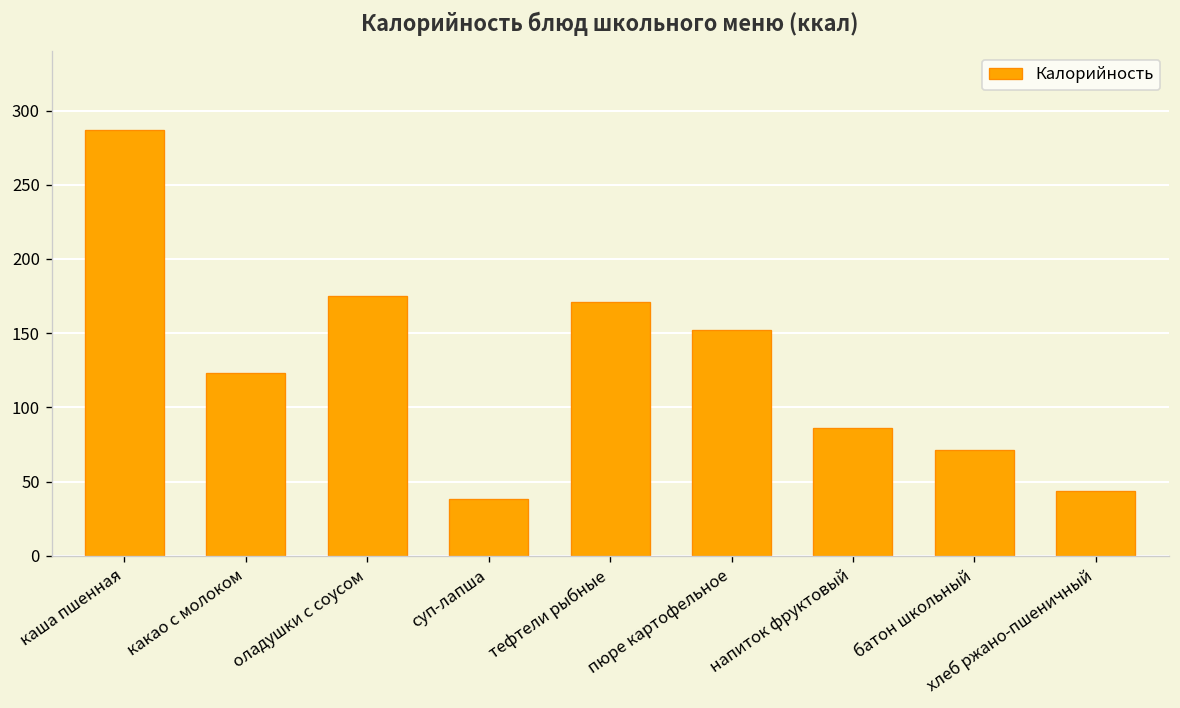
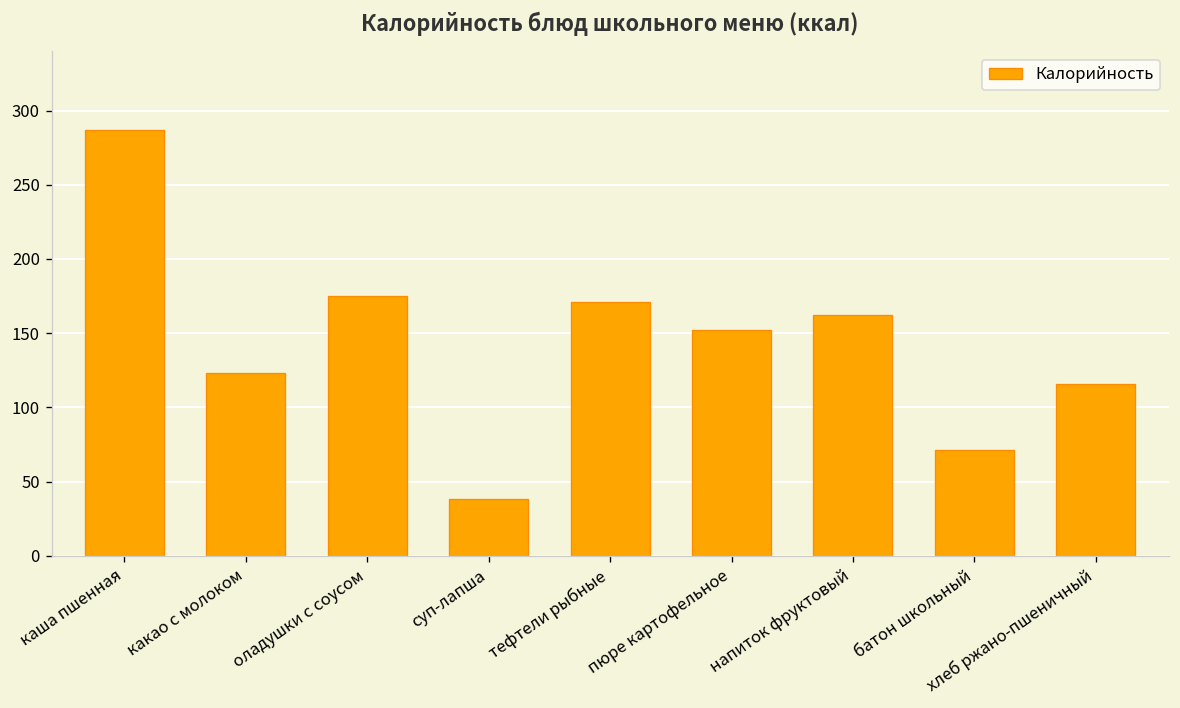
напиток фруктовый: 86 -> 162
хлеб ржано-пшеничный: 44 -> 116
